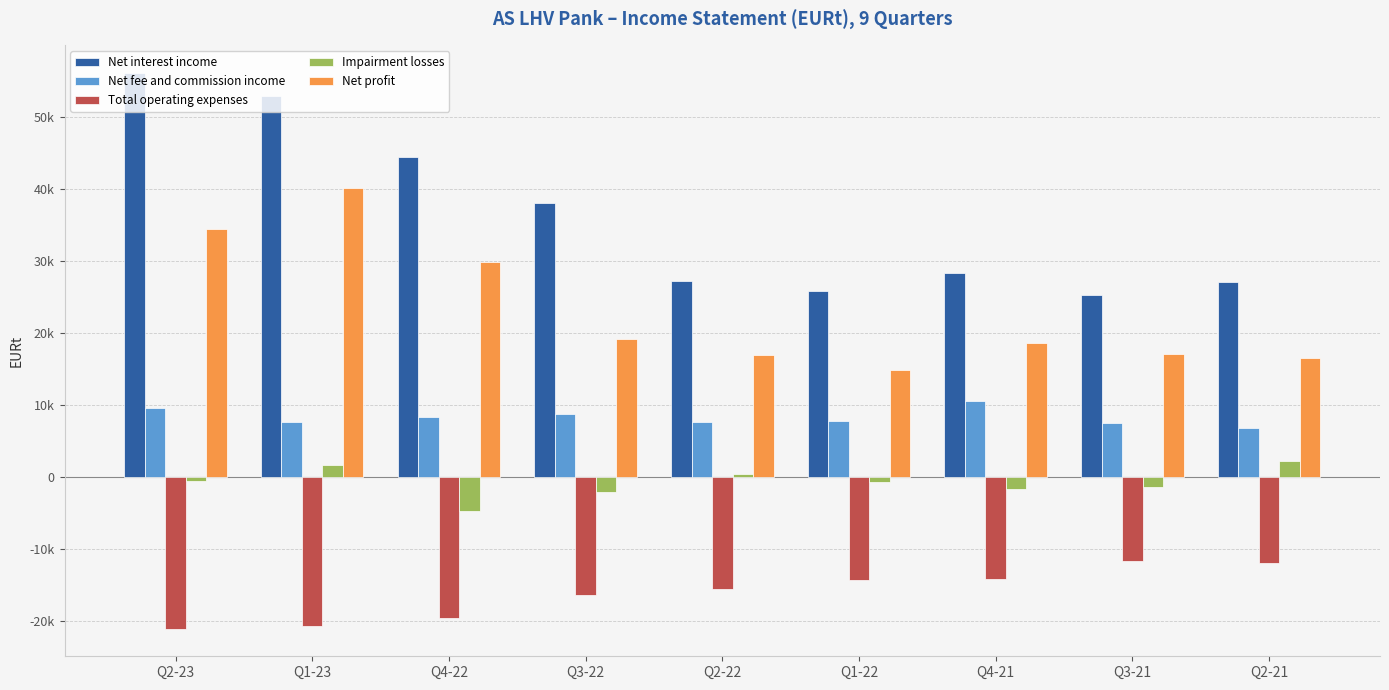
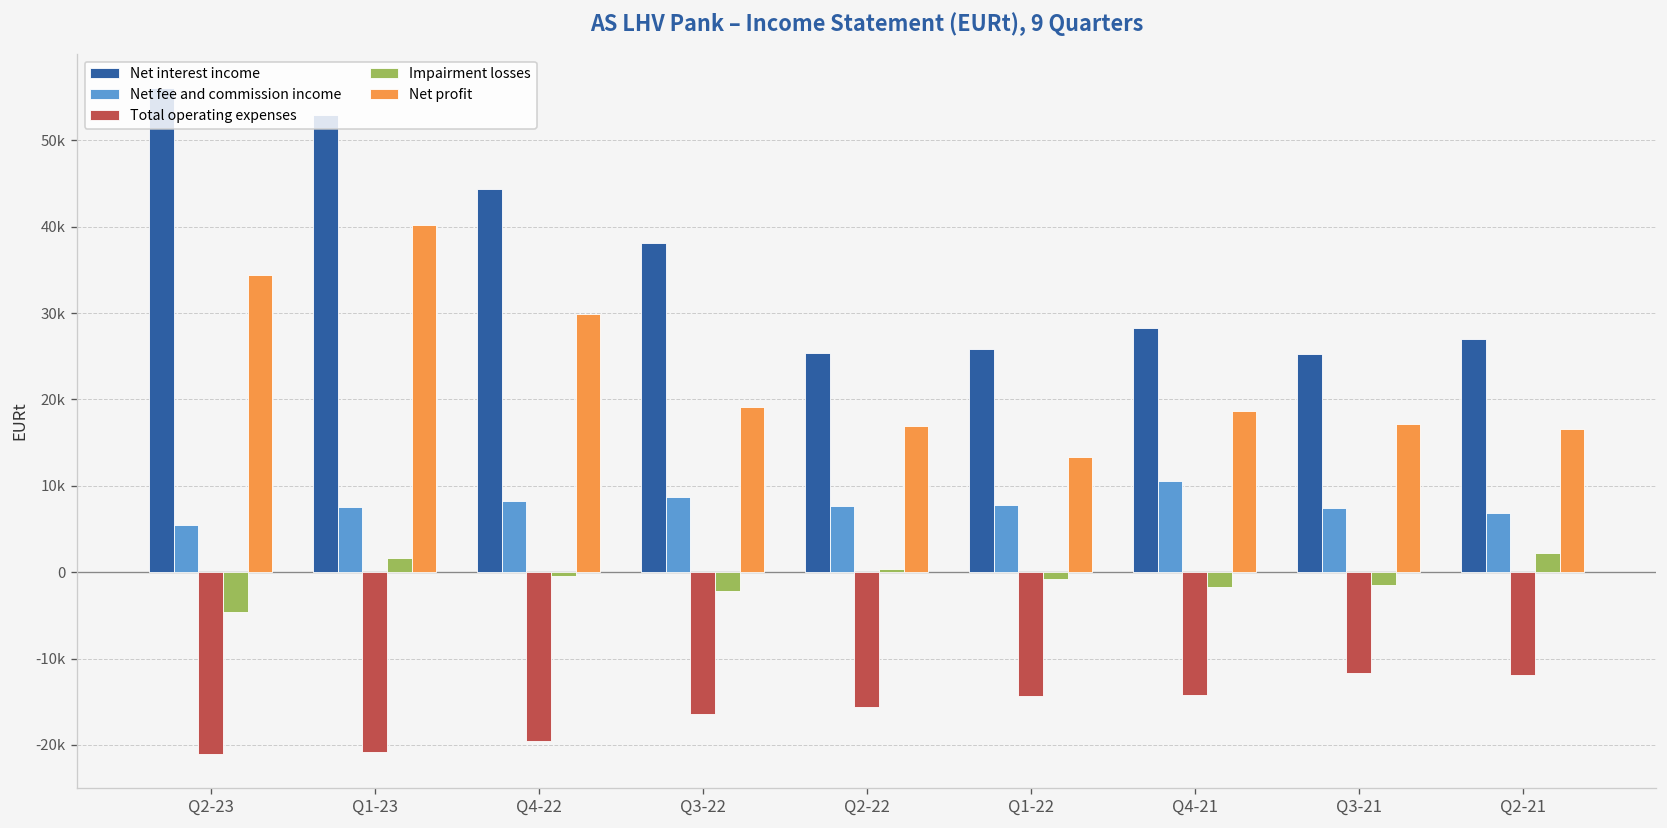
Net fee and commission income, Q2-23: 10000 -> 6000
Impairment losses, Q2-23: -1000 -> -5000
Impairment losses, Q4-22: -5000 -> 0
Net interest income, Q2-22: 27000 -> 25000
Net profit, Q1-22: 15000 -> 13000
